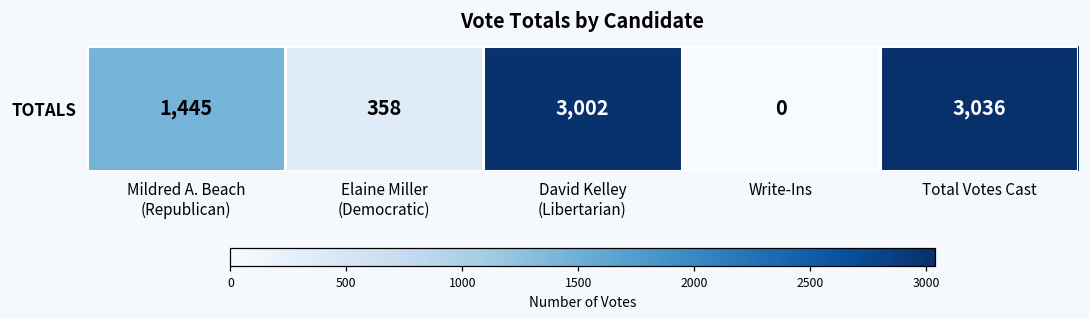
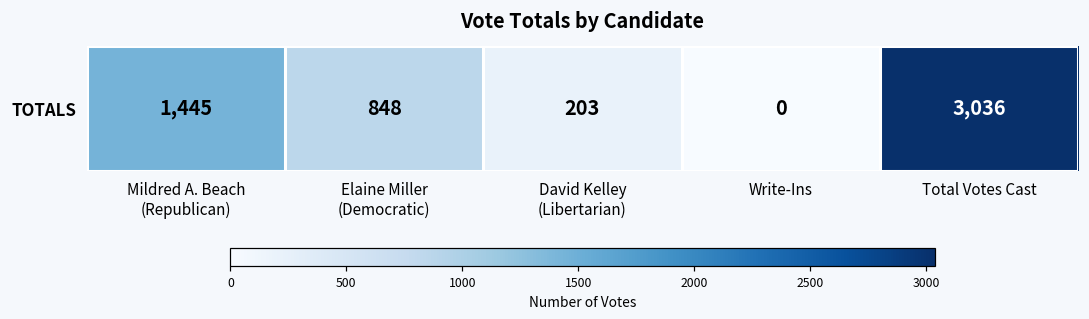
TOTALS, Elaine Miller (Democratic): 358 -> 848
TOTALS, David Kelley (Libertarian): 3,002 -> 203
